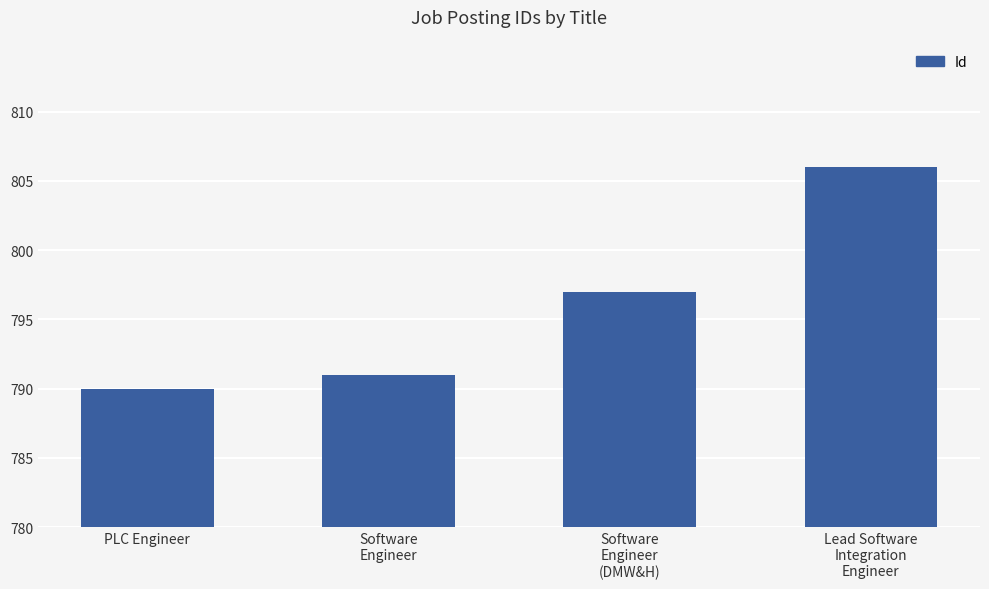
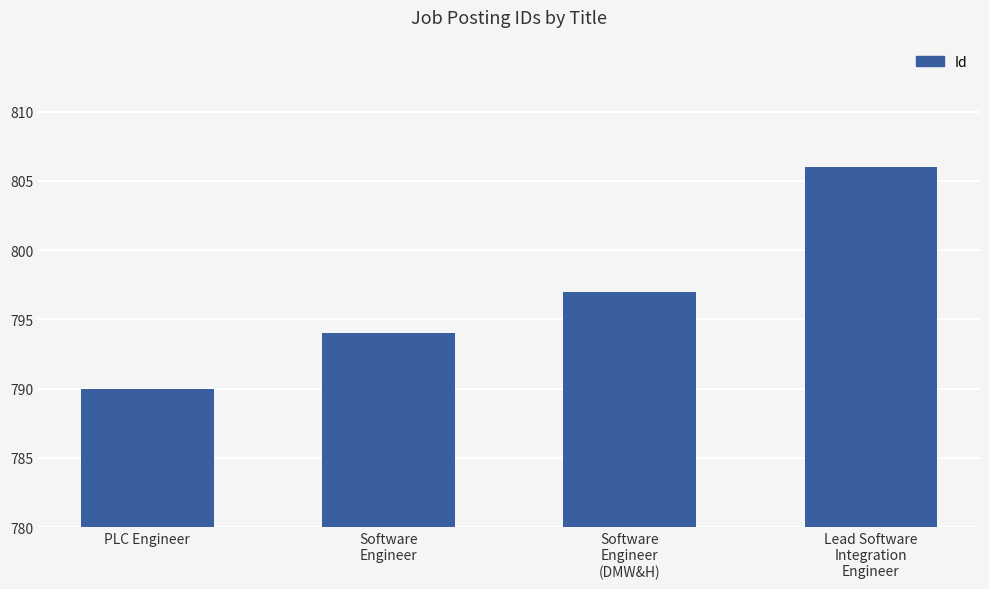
Software Engineer: 791 -> 794
